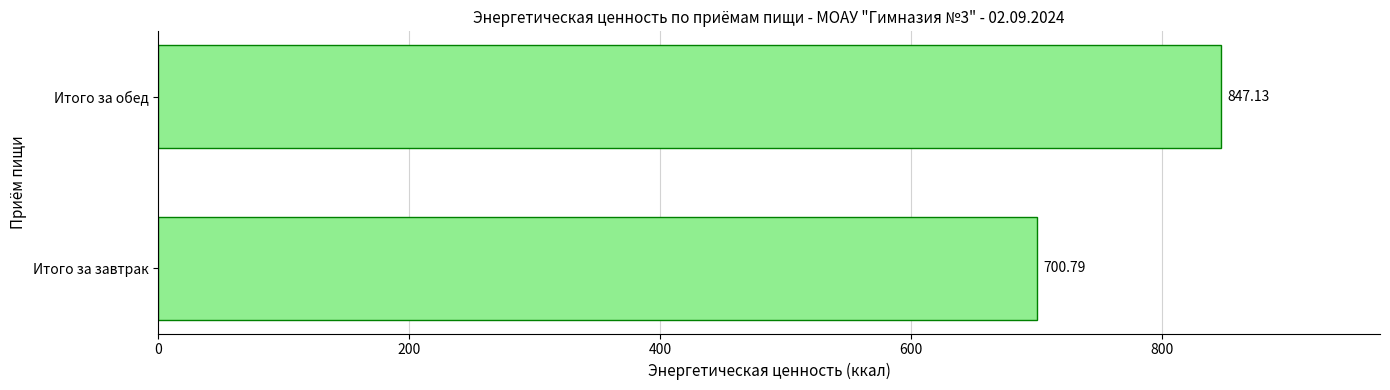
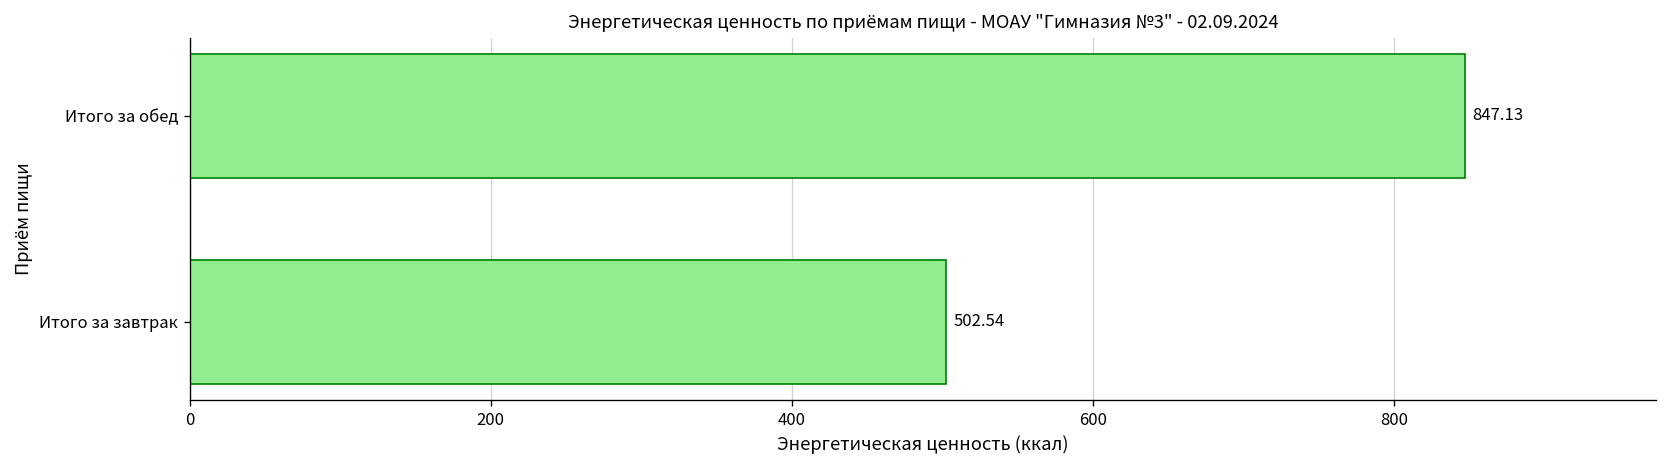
Итого за завтрак: 700.79 -> 502.54
